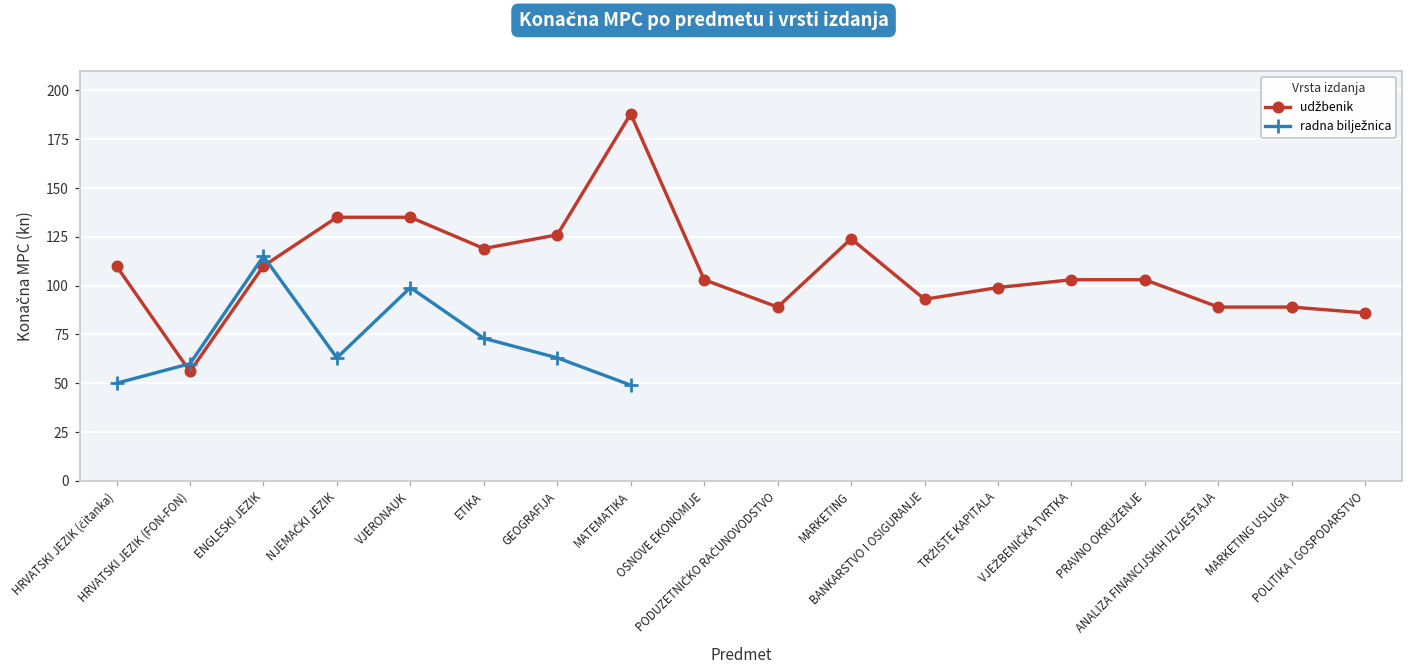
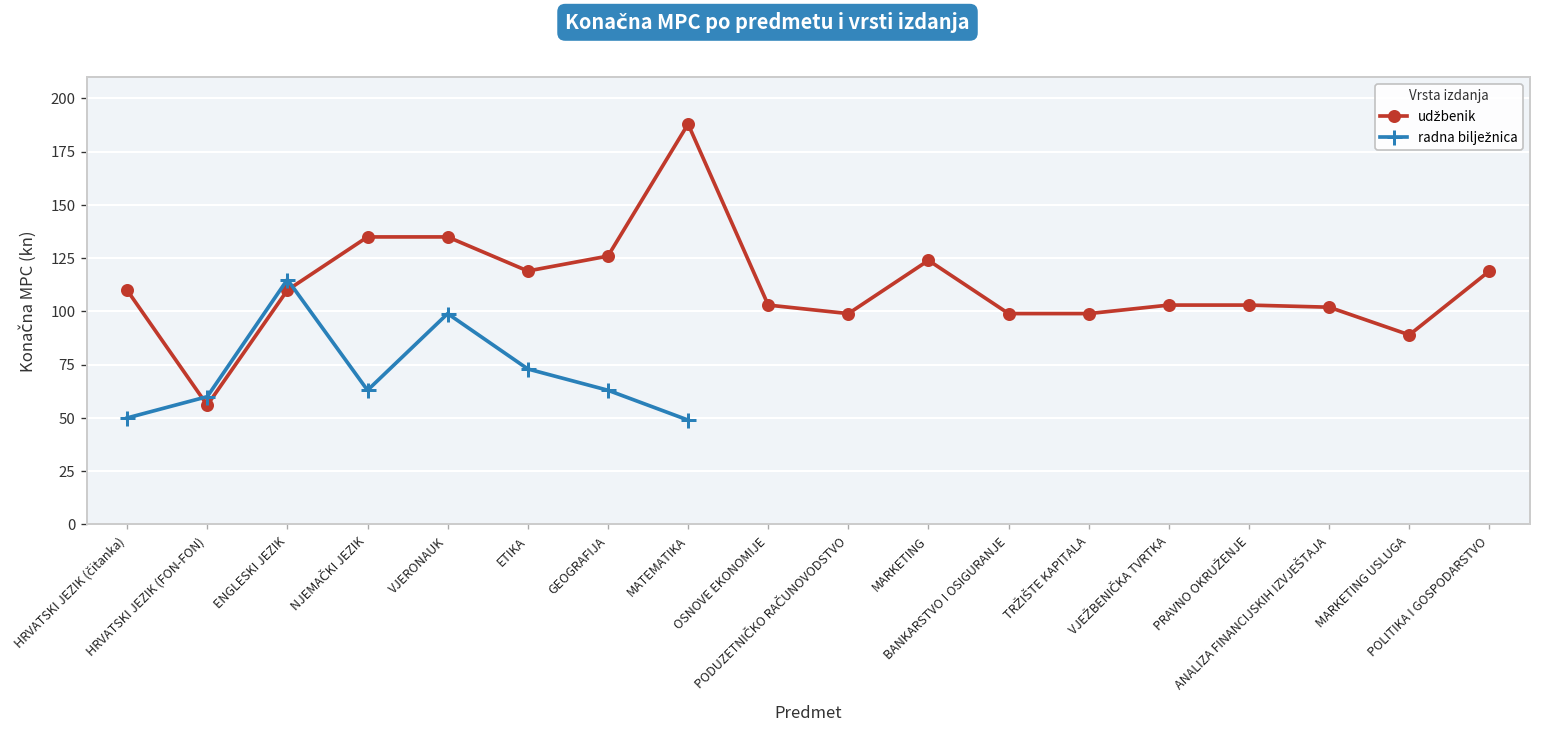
udžbenik, PODUZETNIČKO RAČUNOVODSTVO: 89 -> 99
udžbenik, BANKARSTVO I OSIGURANJE: 93 -> 99
udžbenik, ANALIZA FINANCIJSKIH IZVJEŠTAJA: 89 -> 102
udžbenik, POLITIKA I GOSPODARSTVO: 86 -> 119
